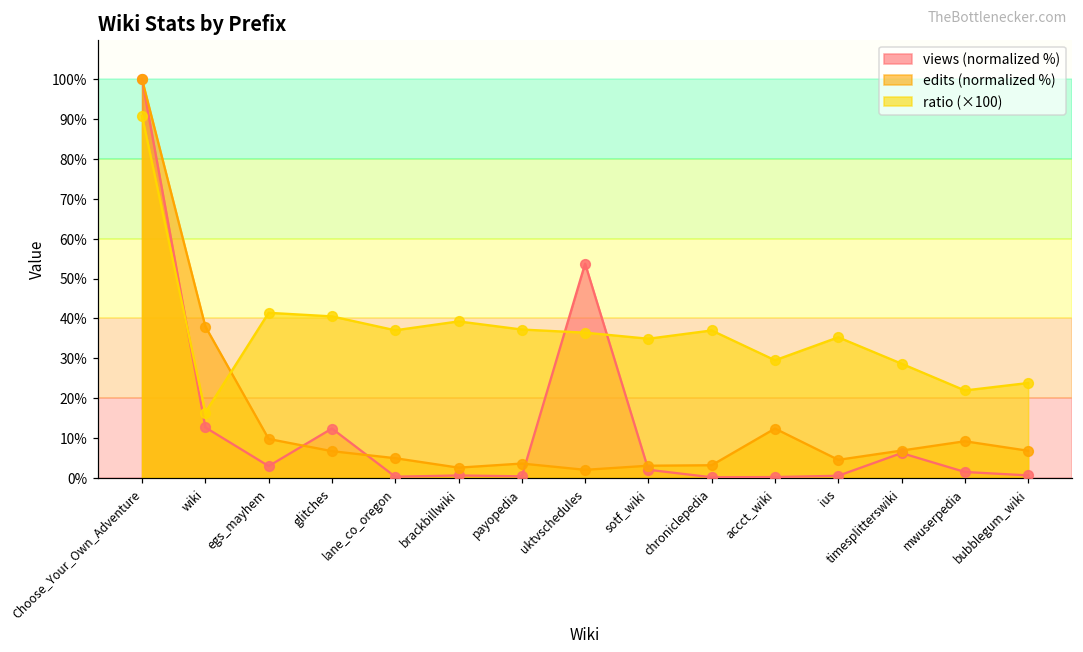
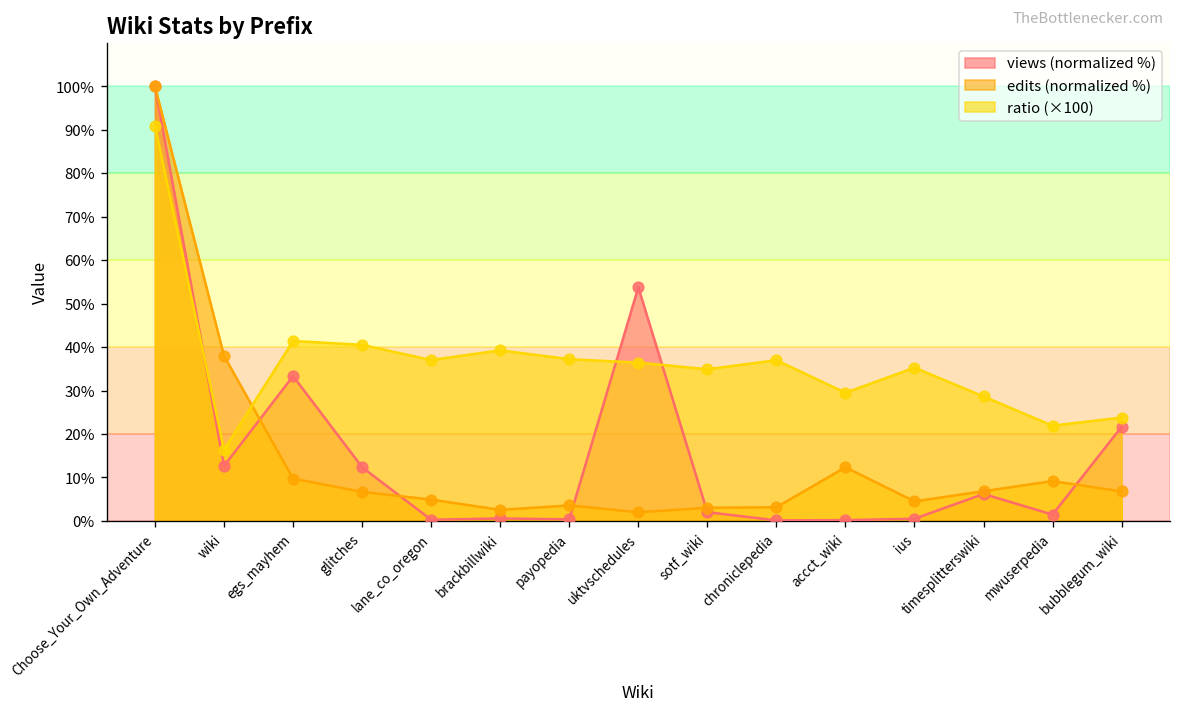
views (normalized %), egs_mayhem: 3% -> 33%
views (normalized %), bubblegum_wiki: 1% -> 22%
